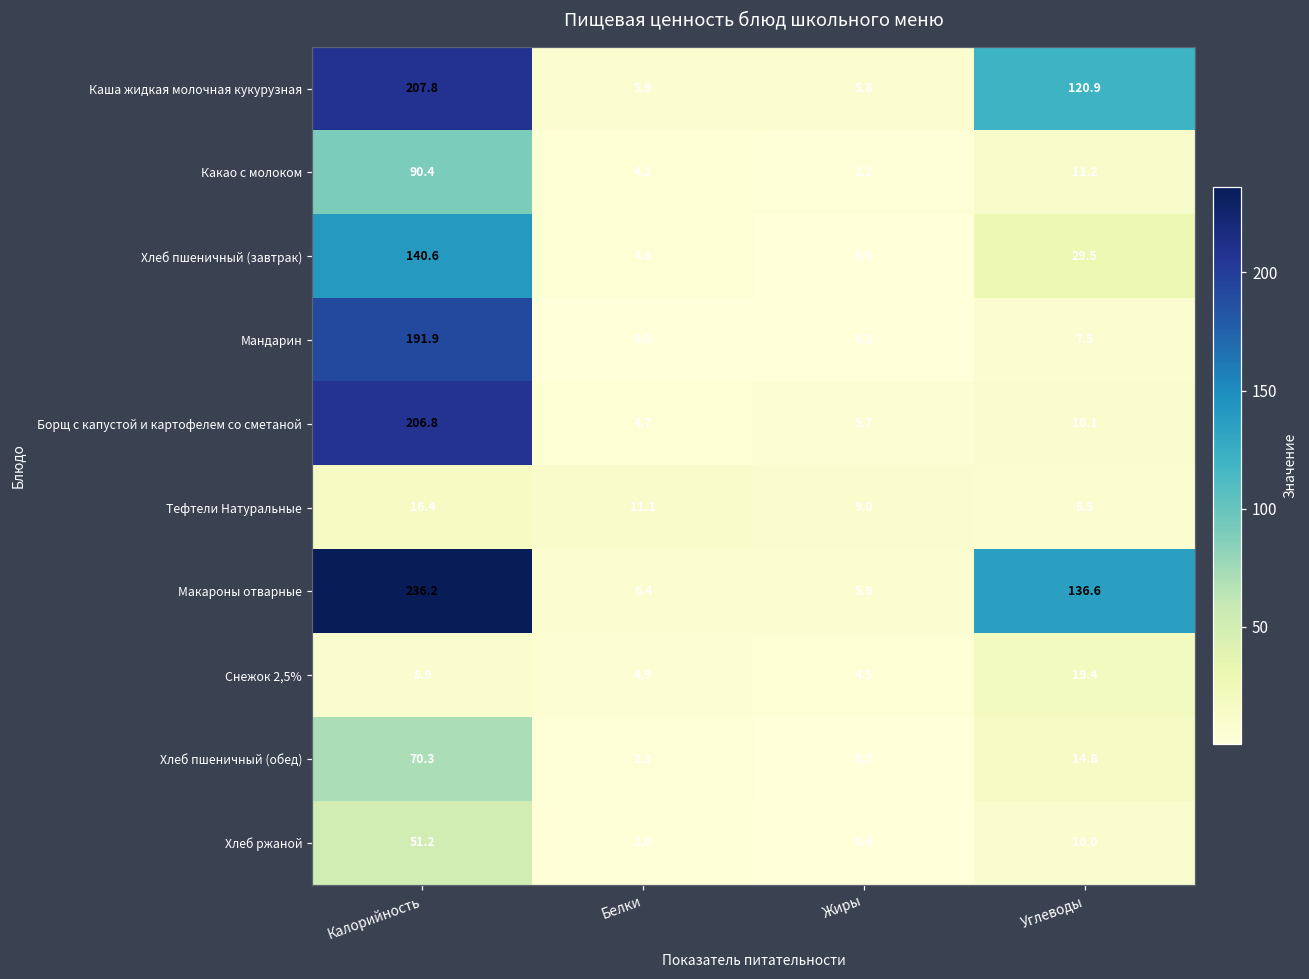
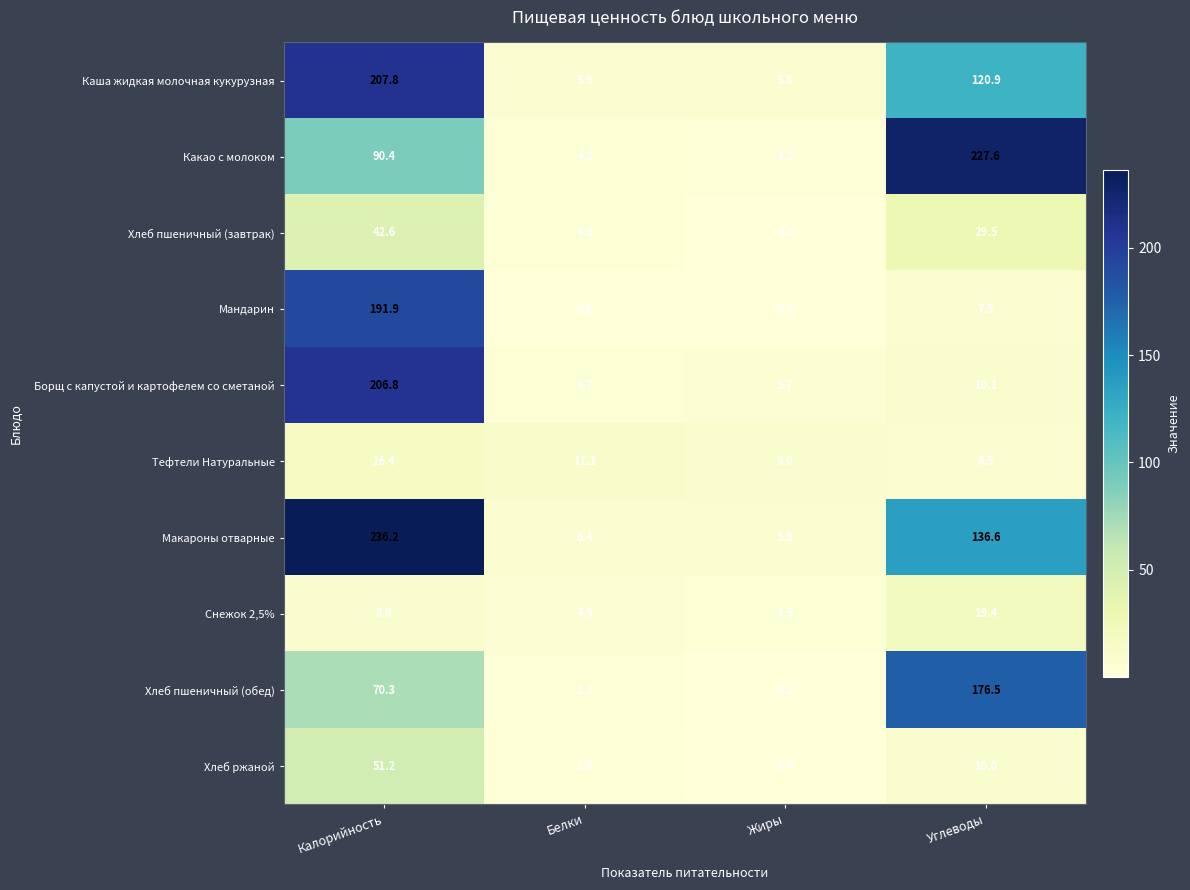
Какао с молоком, Углеводы: 11.2 -> 227.6
Хлеб пшеничный (завтрак), Калорийность: 140.6 -> 42.6
Хлеб пшеничный (обед), Углеводы: 14.8 -> 176.5
